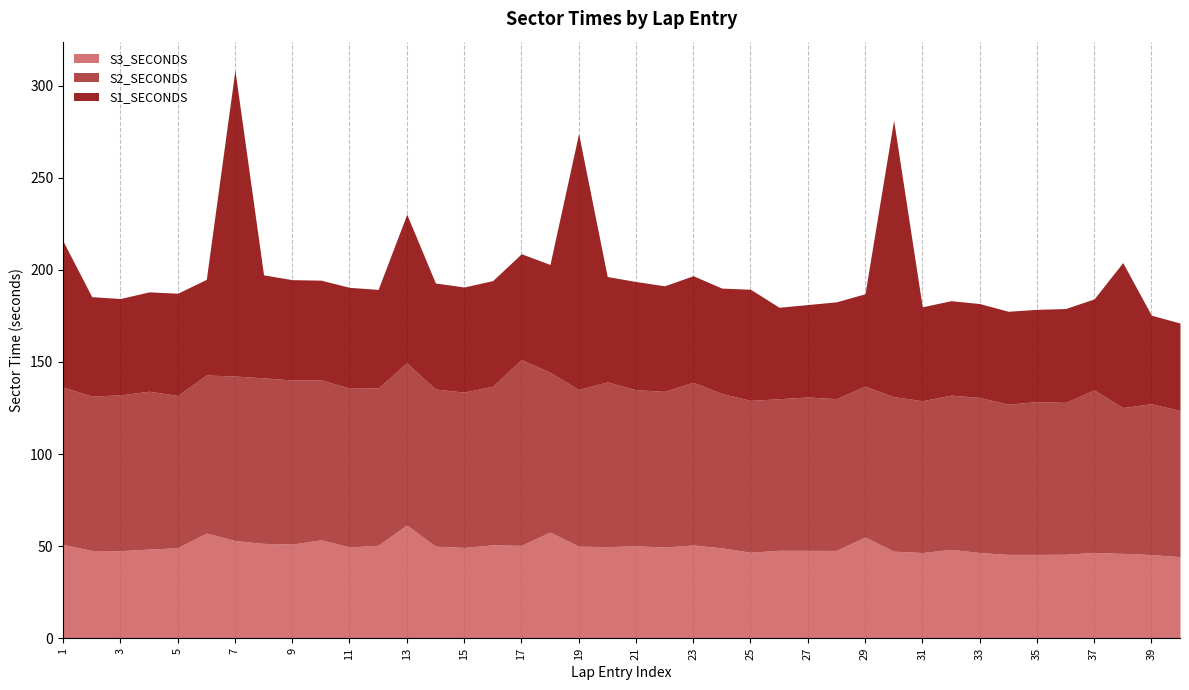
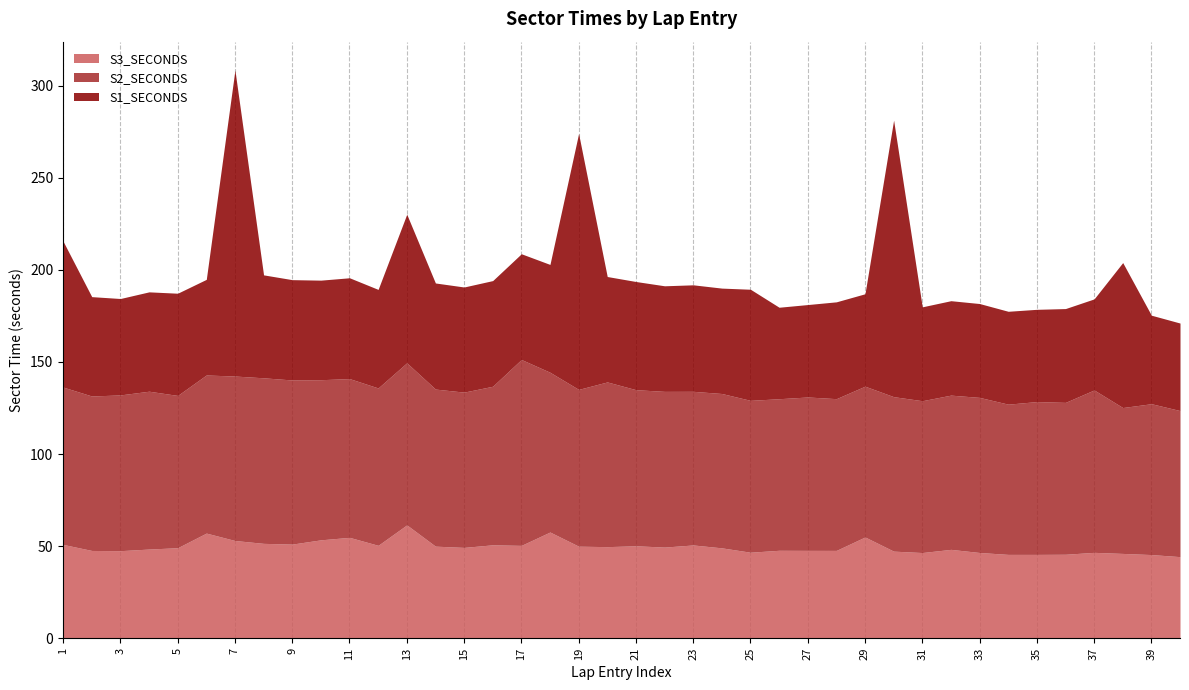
S3_SECONDS, 11: 50 -> 55
S2_SECONDS, 23: 88 -> 83
